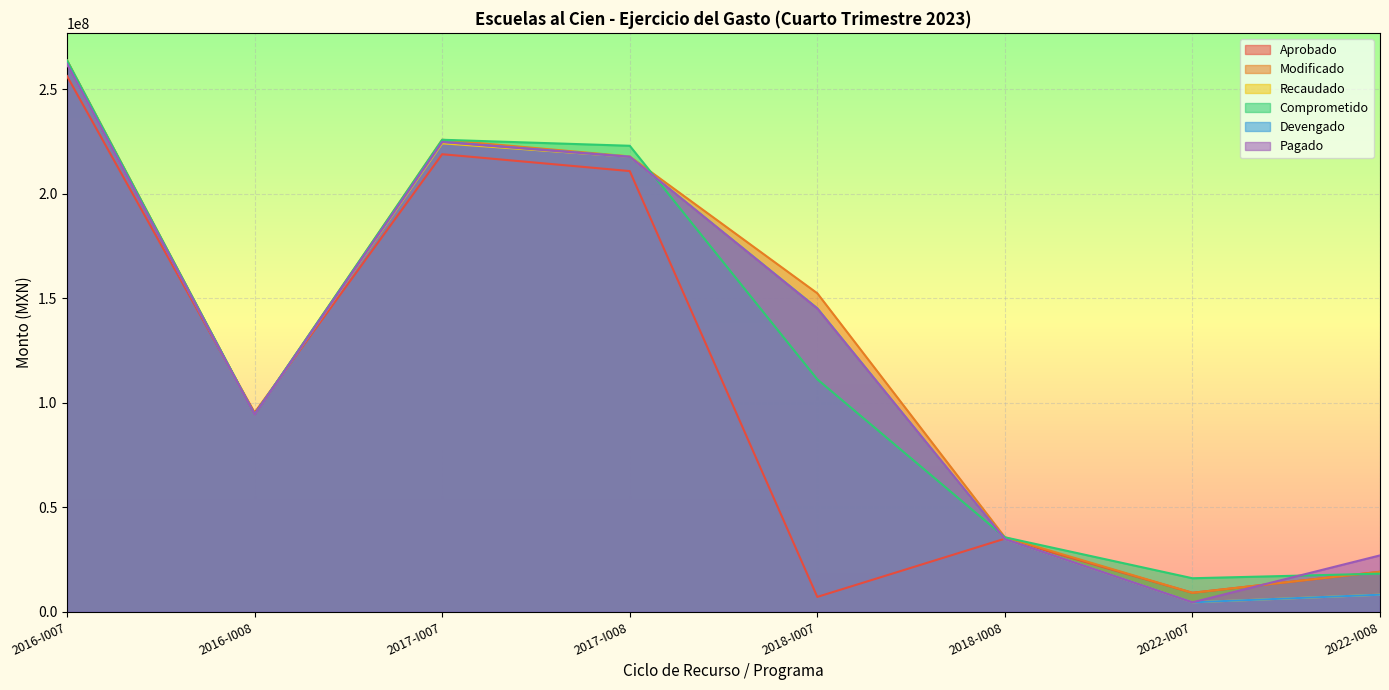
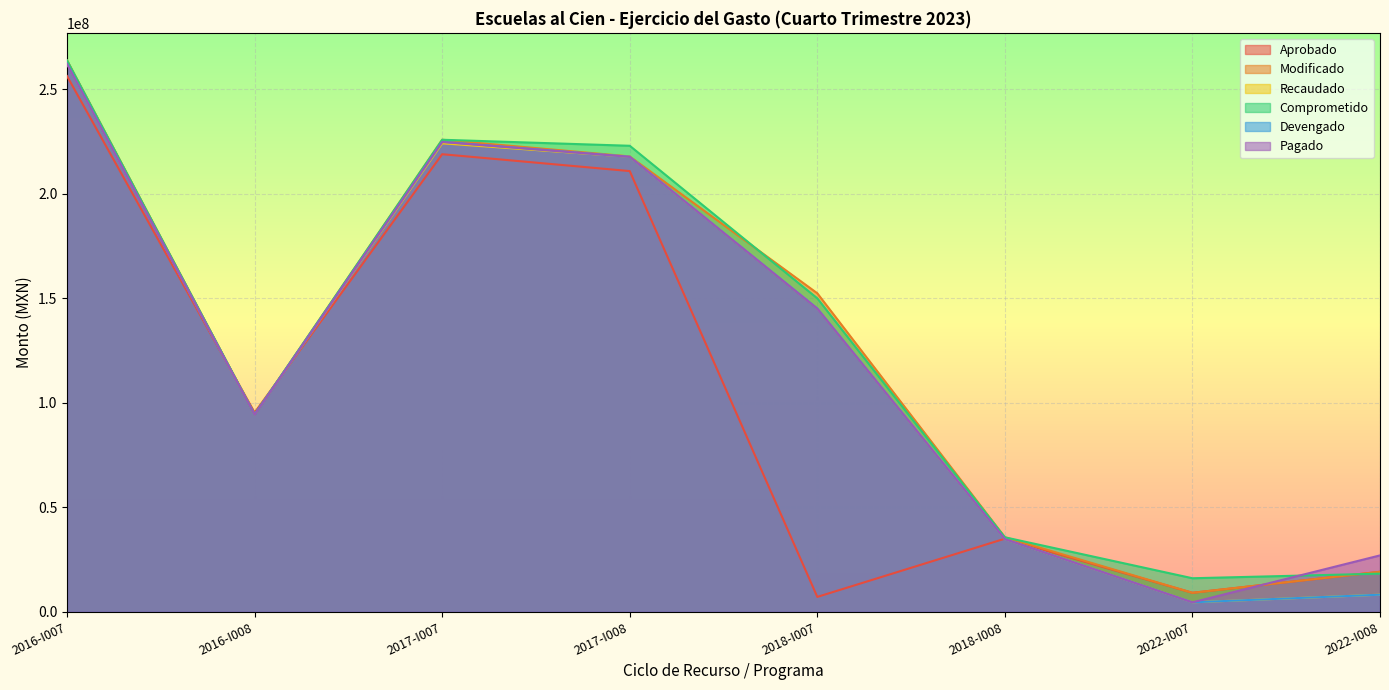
Comprometido, 2018-I007: 111000000 -> 150000000
